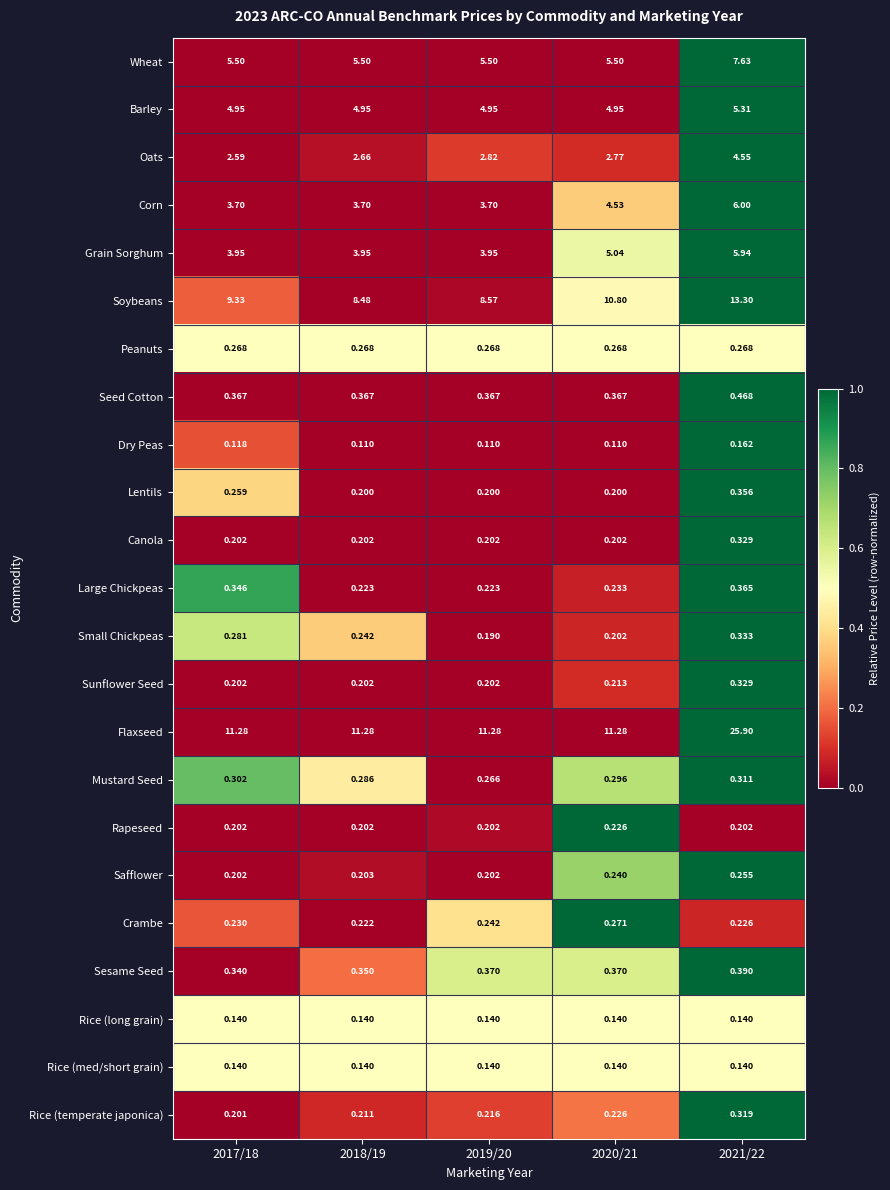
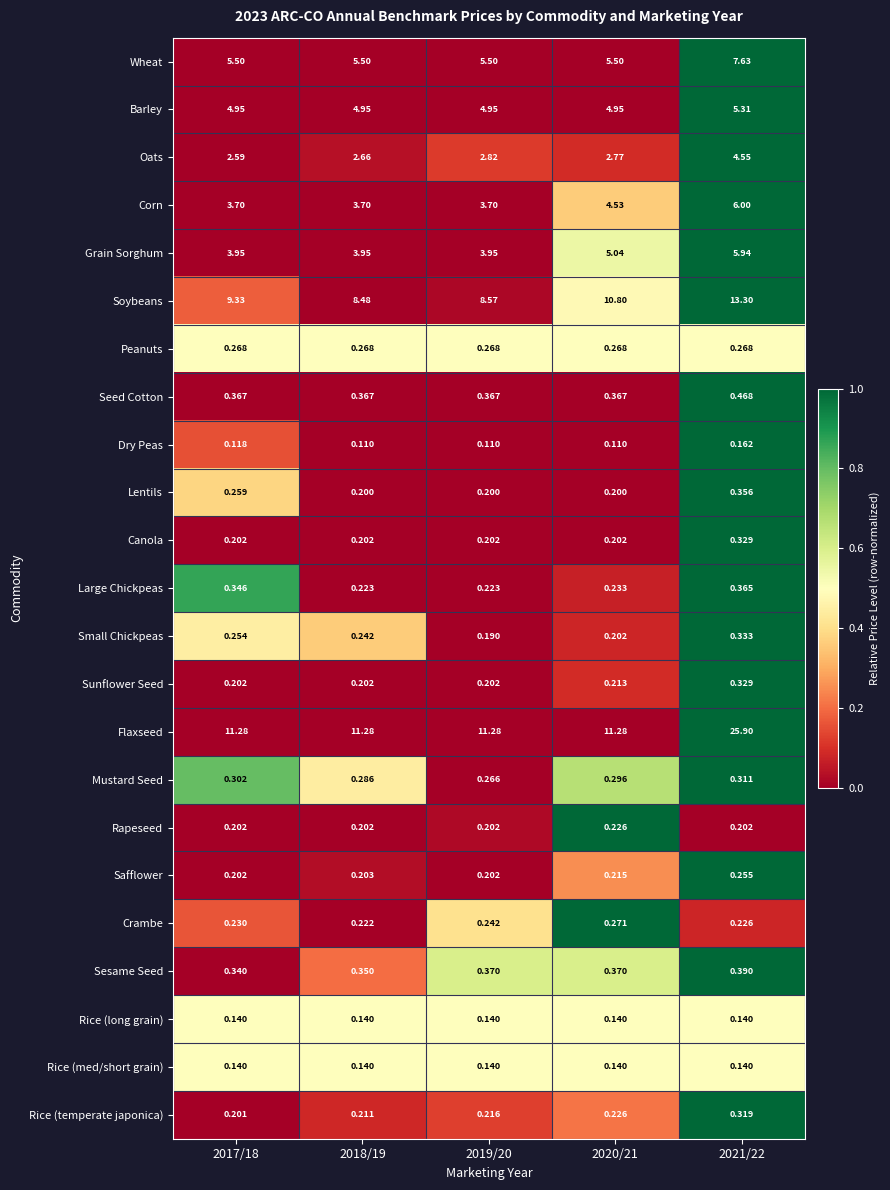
Small Chickpeas, 2017/18: 0.281 -> 0.254
Safflower, 2020/21: 0.240 -> 0.215
